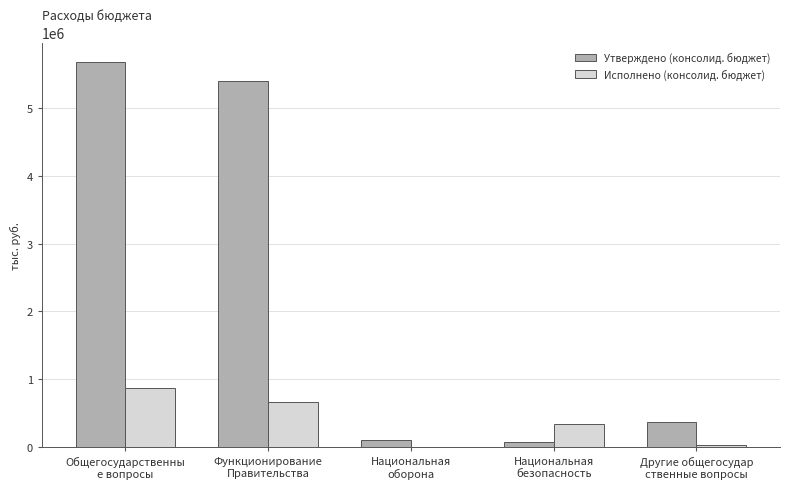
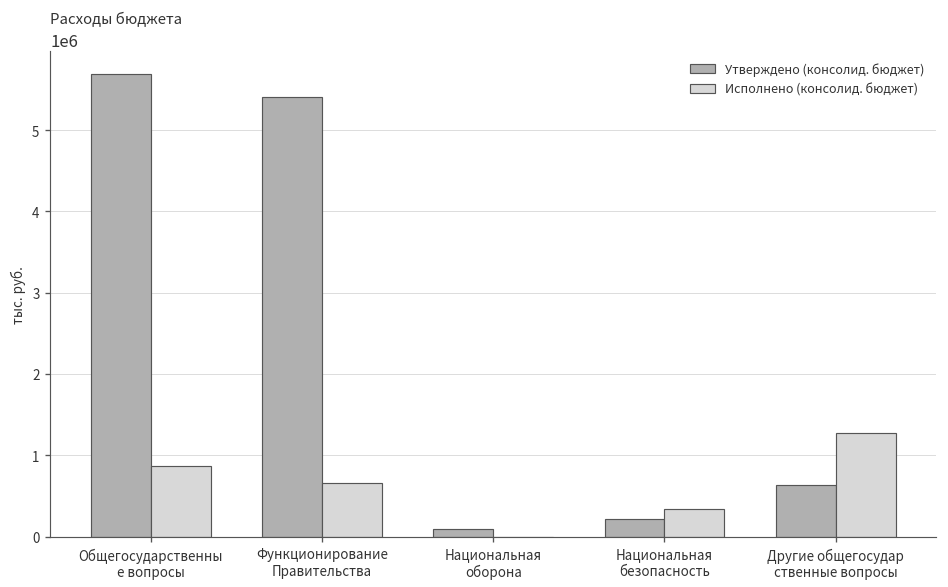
Утверждено (консолид. бюджет), Национальная безопасность: 100000 -> 200000
Утверждено (консолид. бюджет), Другие общегосудар ственные вопросы: 400000 -> 600000
Исполнено (консолид. бюджет), Другие общегосудар ственные вопросы: 0 -> 1300000
